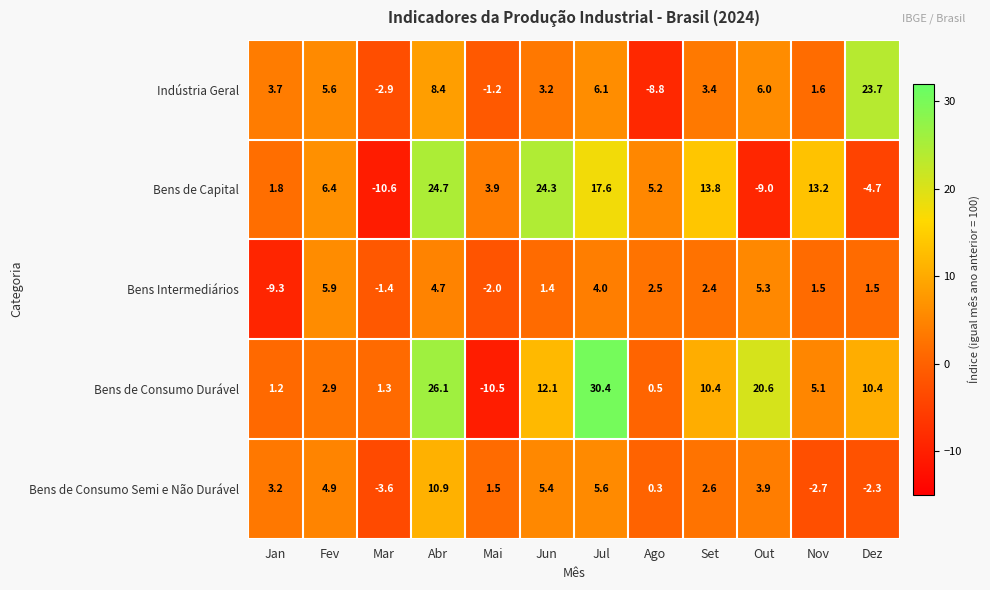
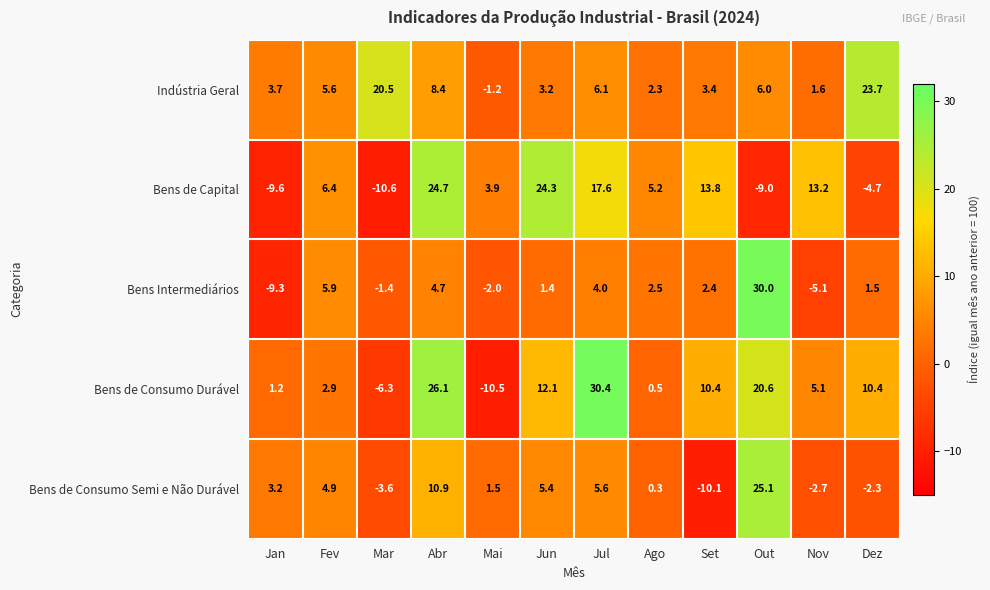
Indústria Geral, Mar: -2.9 -> 20.5
Indústria Geral, Ago: -8.8 -> 2.3
Bens de Capital, Jan: 1.8 -> -9.6
Bens Intermediários, Out: 5.3 -> 30.0
Bens Intermediários, Nov: 1.5 -> -5.1
Bens de Consumo Durável, Mar: 1.3 -> -6.3
Bens de Consumo Semi e Não Durável, Set: 2.6 -> -10.1
Bens de Consumo Semi e Não Durável, Out: 3.9 -> 25.1
